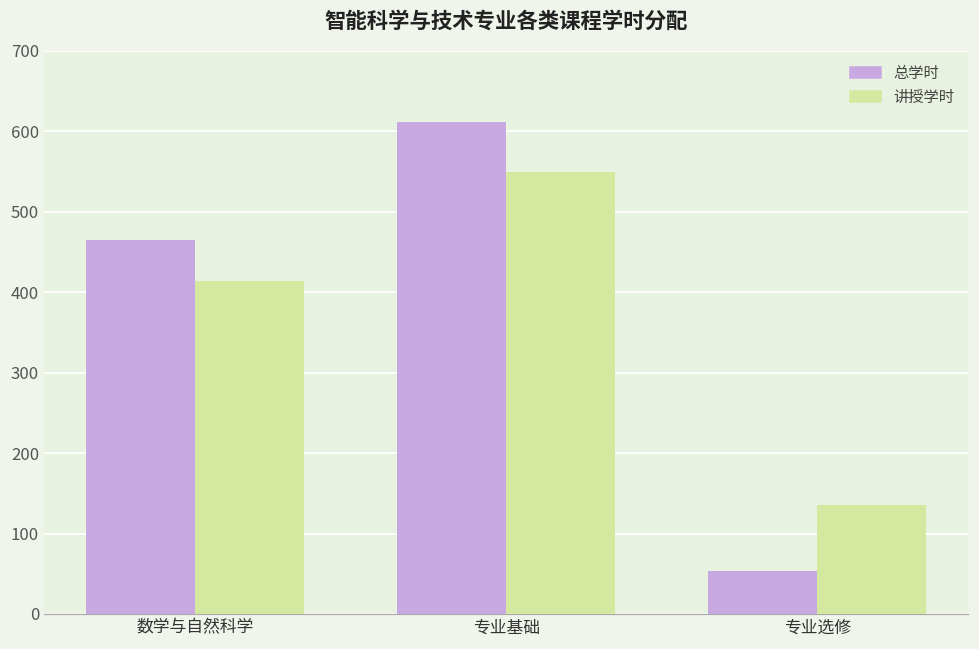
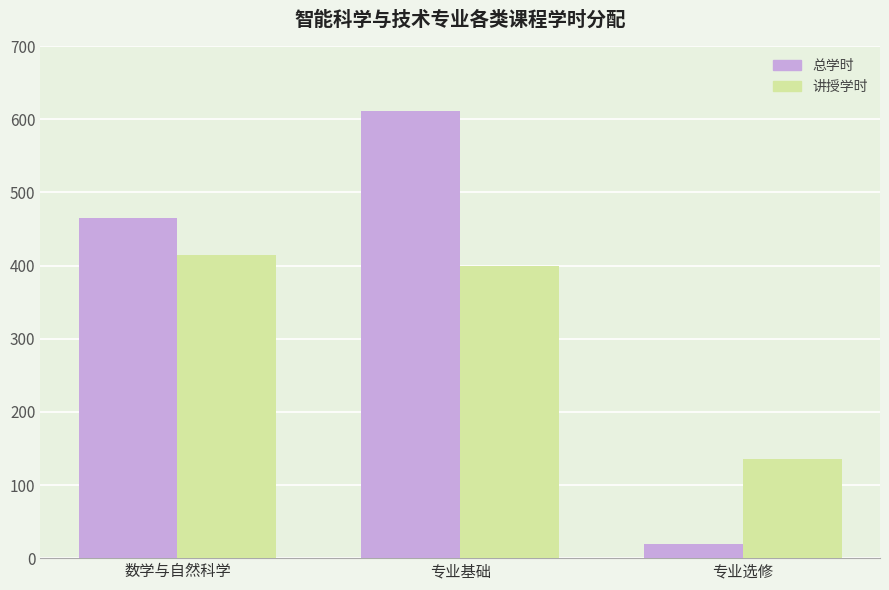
讲授学时, 专业基础: 550 -> 400
总学时, 专业选修: 50 -> 20
